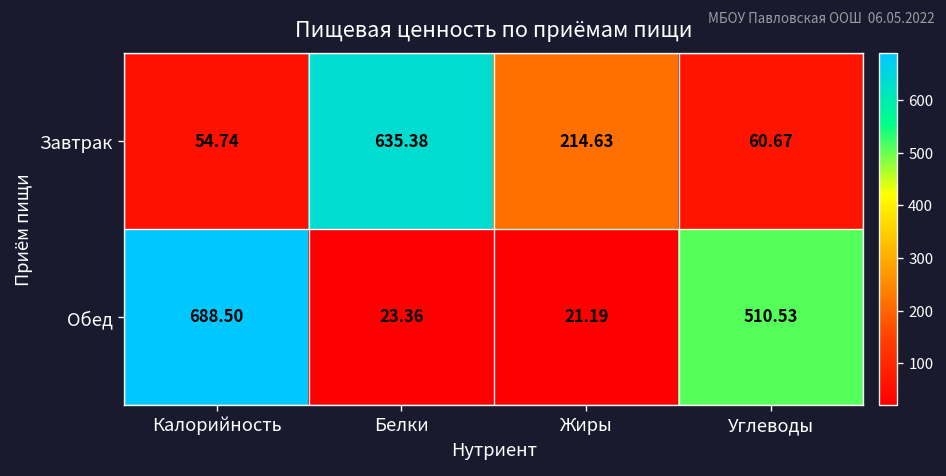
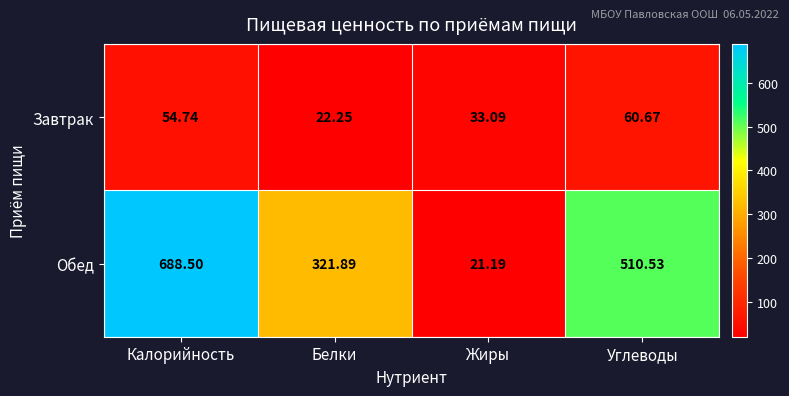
Завтрак, Белки: 635.38 -> 22.25
Завтрак, Жиры: 214.63 -> 33.09
Обед, Белки: 23.36 -> 321.89
